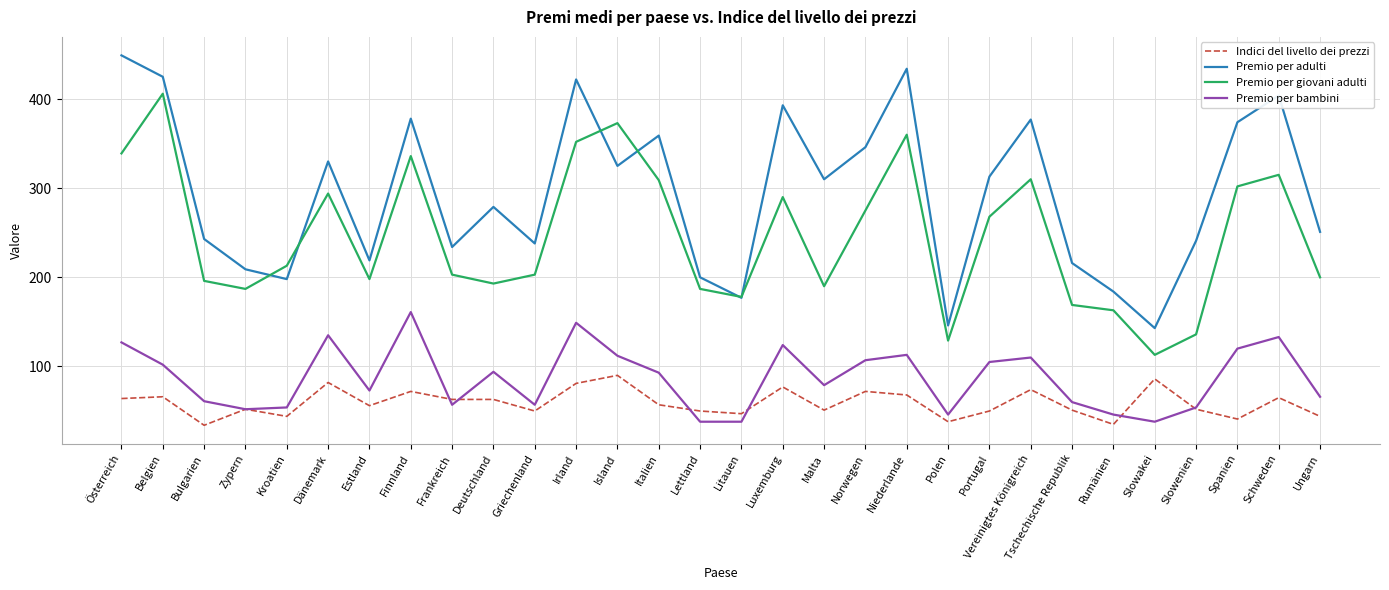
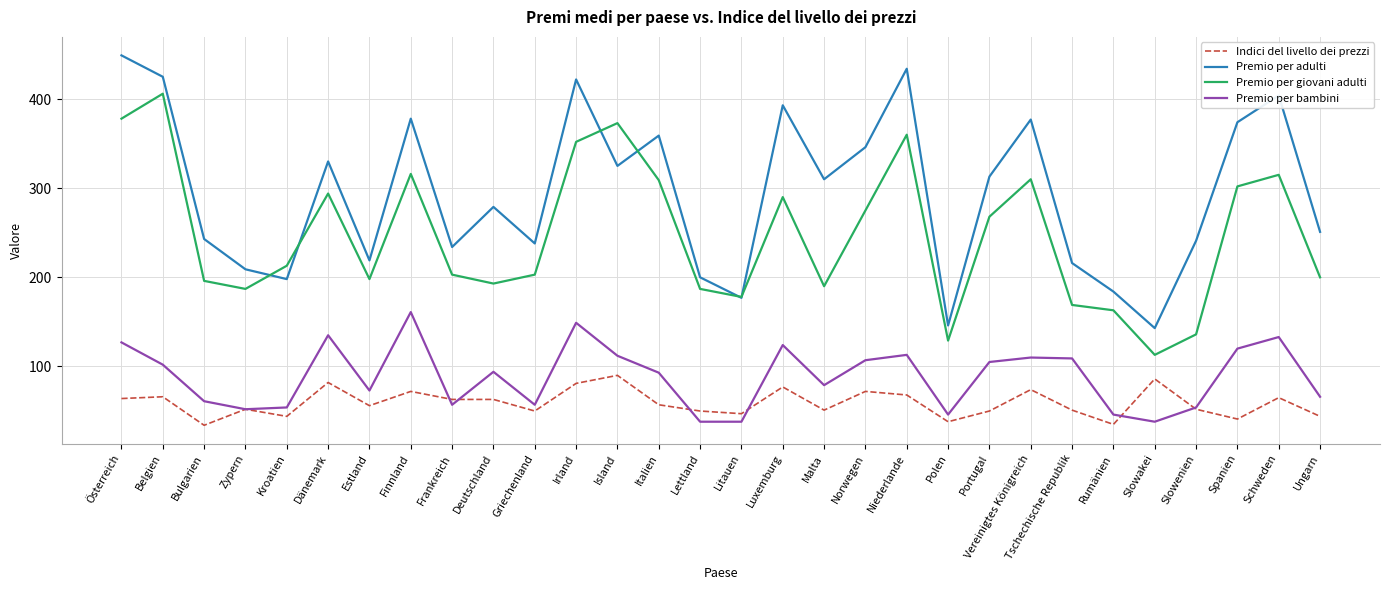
Premio per giovani adulti, Österreich: 340 -> 380
Premio per giovani adulti, Finnland: 340 -> 320
Premio per bambini, Tschechische Republik: 60 -> 110
